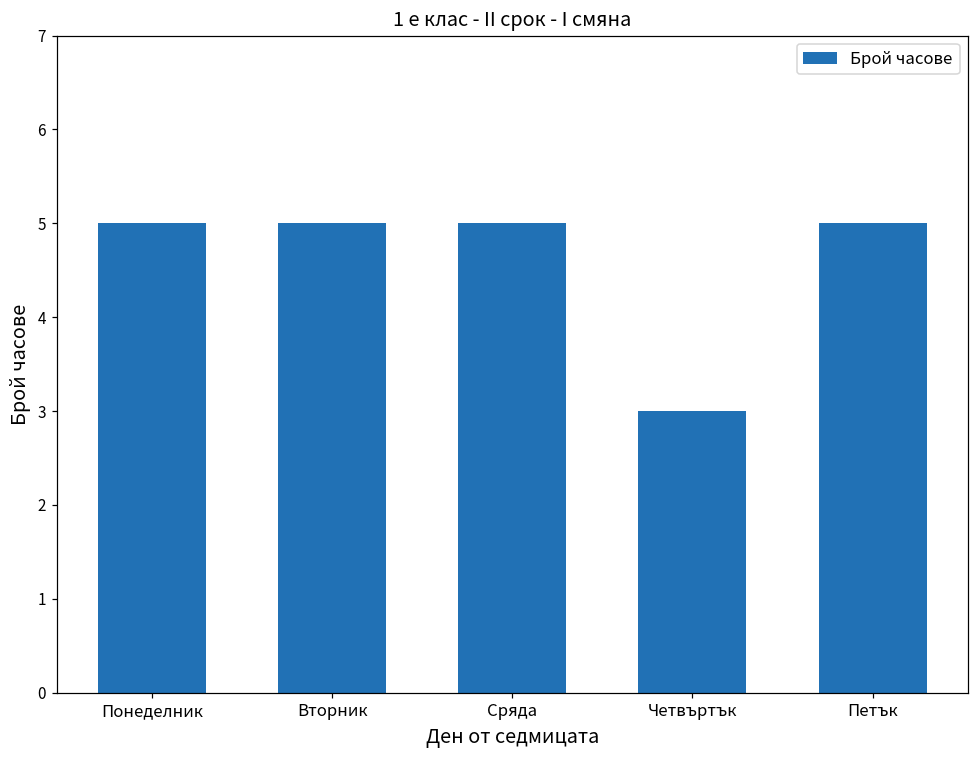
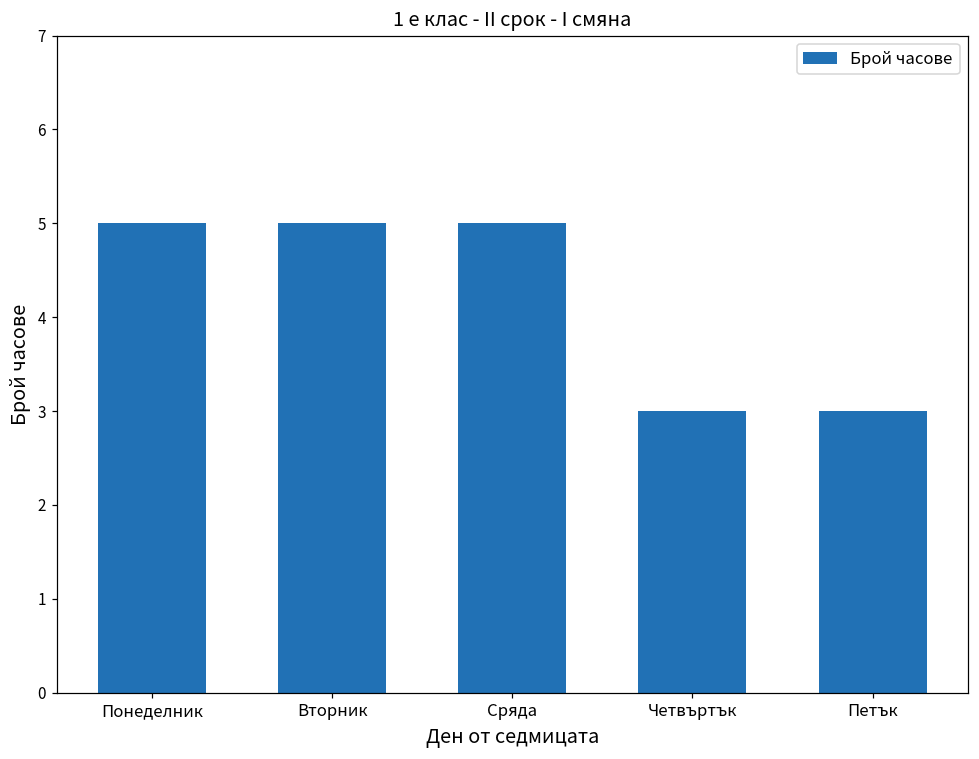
Петък: 5 -> 3
